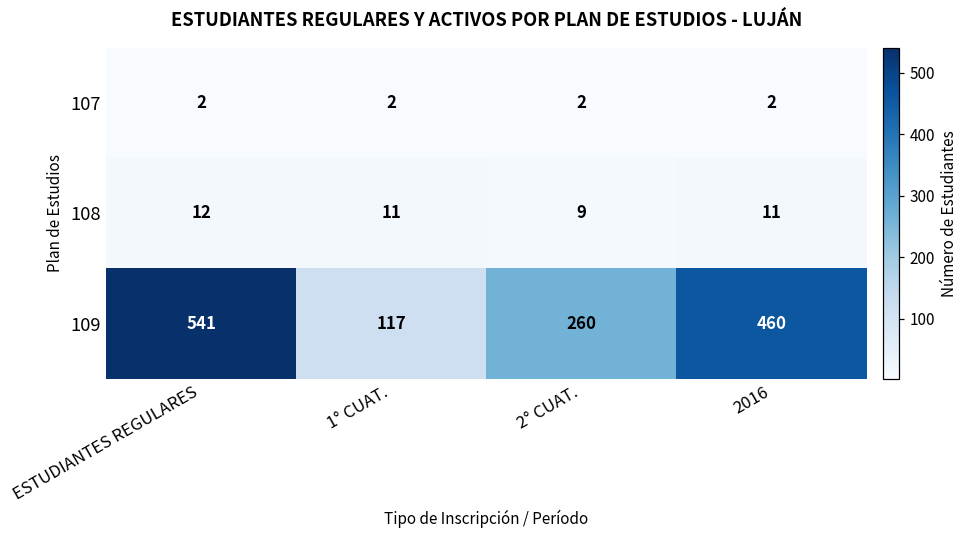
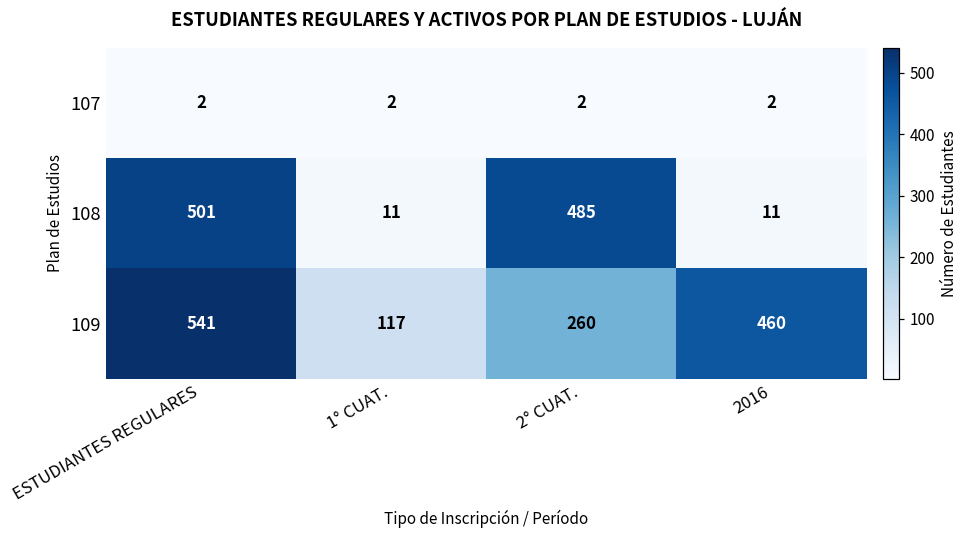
108, ESTUDIANTES REGULARES: 12 -> 501
108, 2° CUAT.: 9 -> 485
